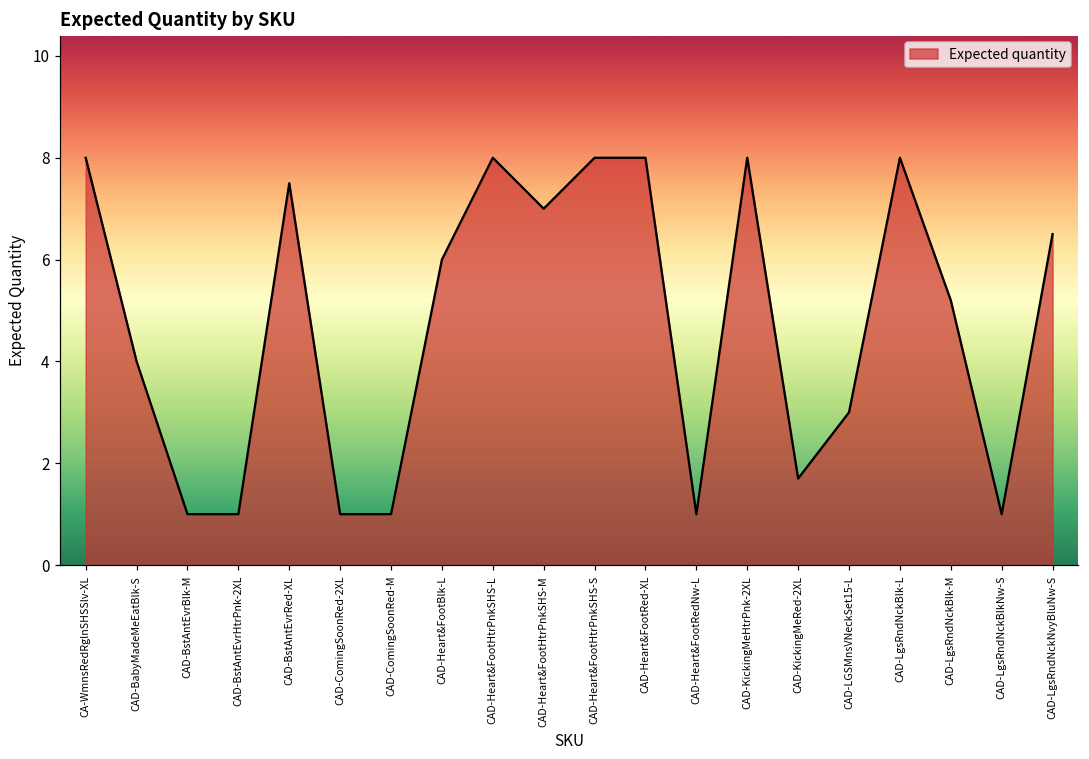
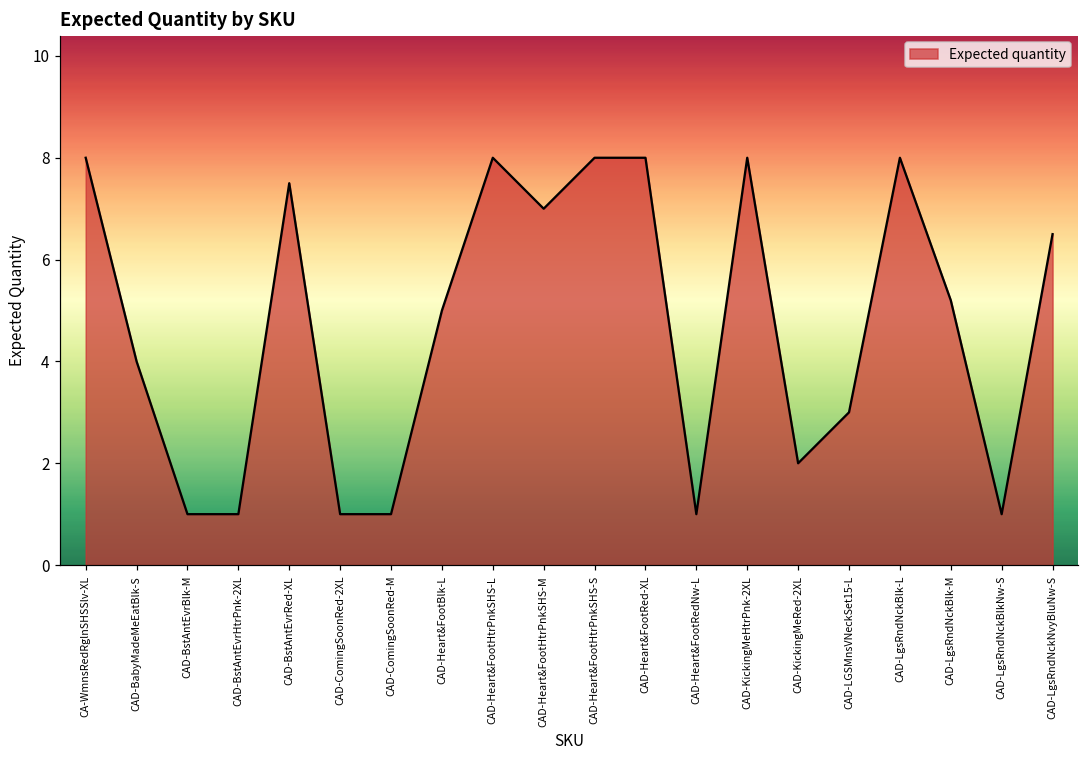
CAD-Heart&FootBlk-L: 6 -> 5
CAD-KickingMeRed-2XL: 1.7 -> 2.0
